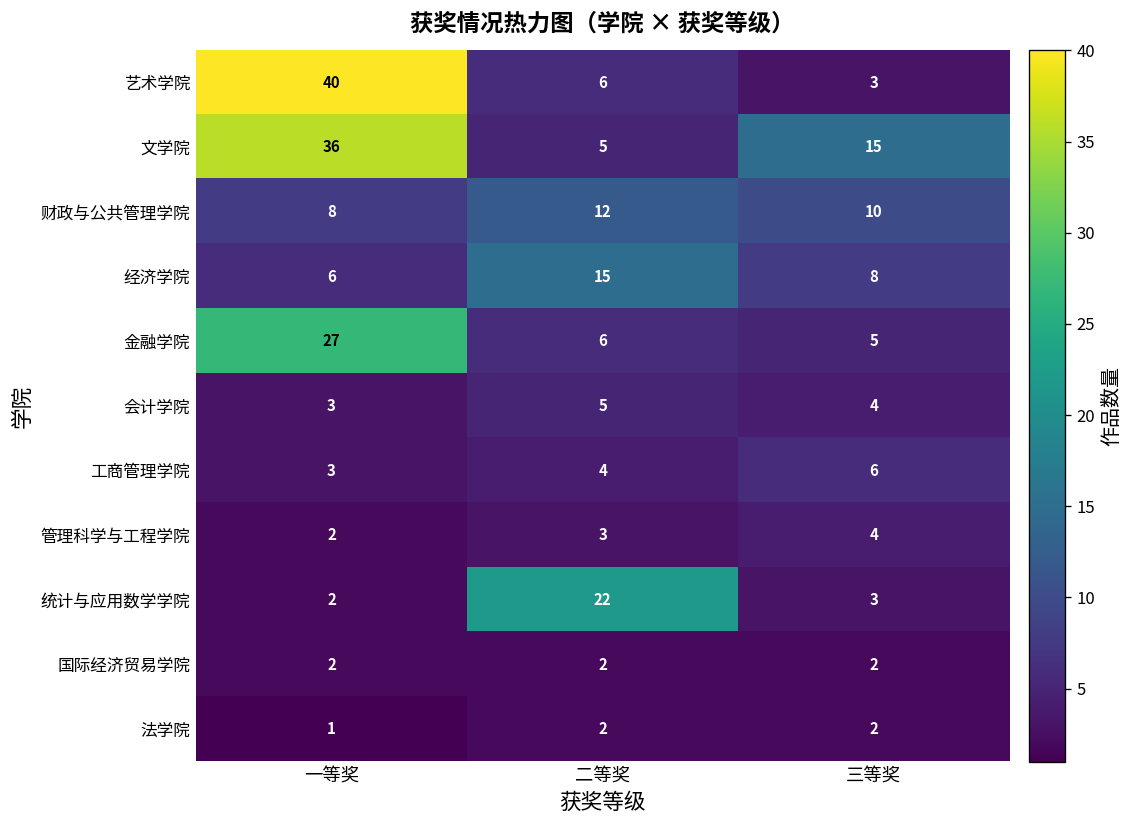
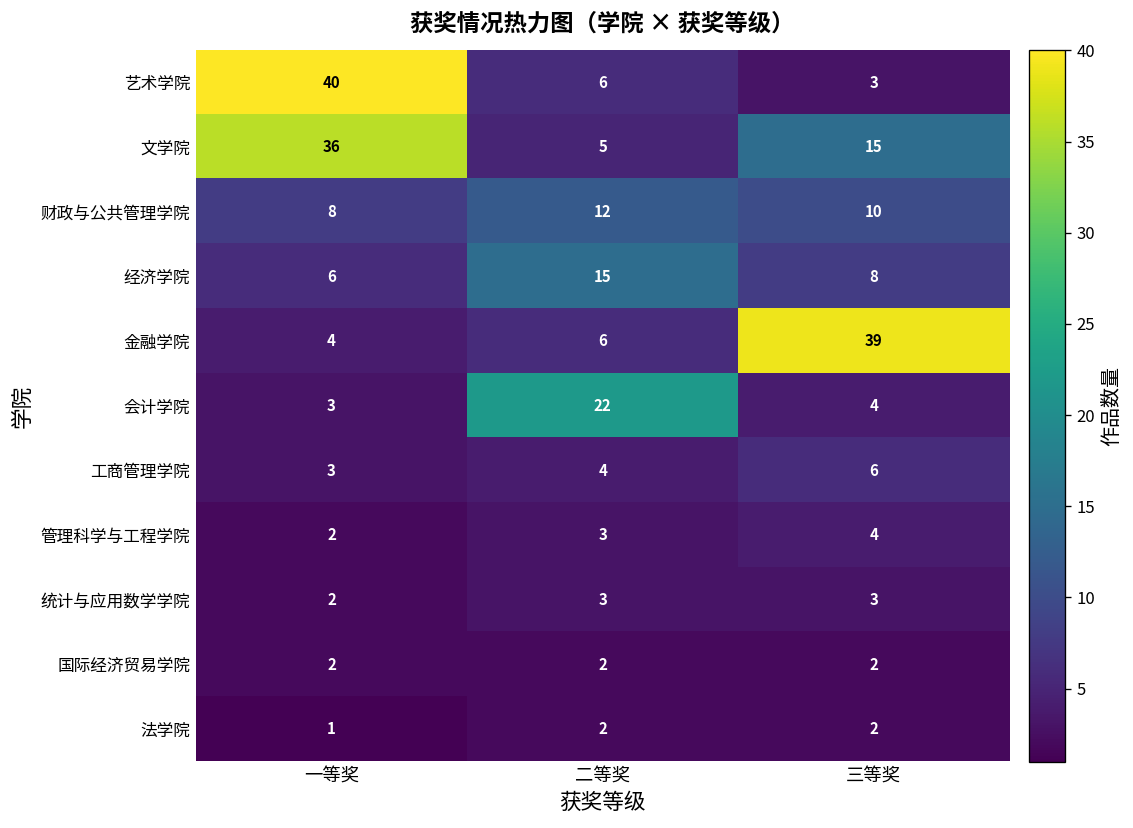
金融学院, 一等奖: 27 -> 4
金融学院, 三等奖: 5 -> 39
会计学院, 二等奖: 5 -> 22
统计与应用数学学院, 二等奖: 22 -> 3
